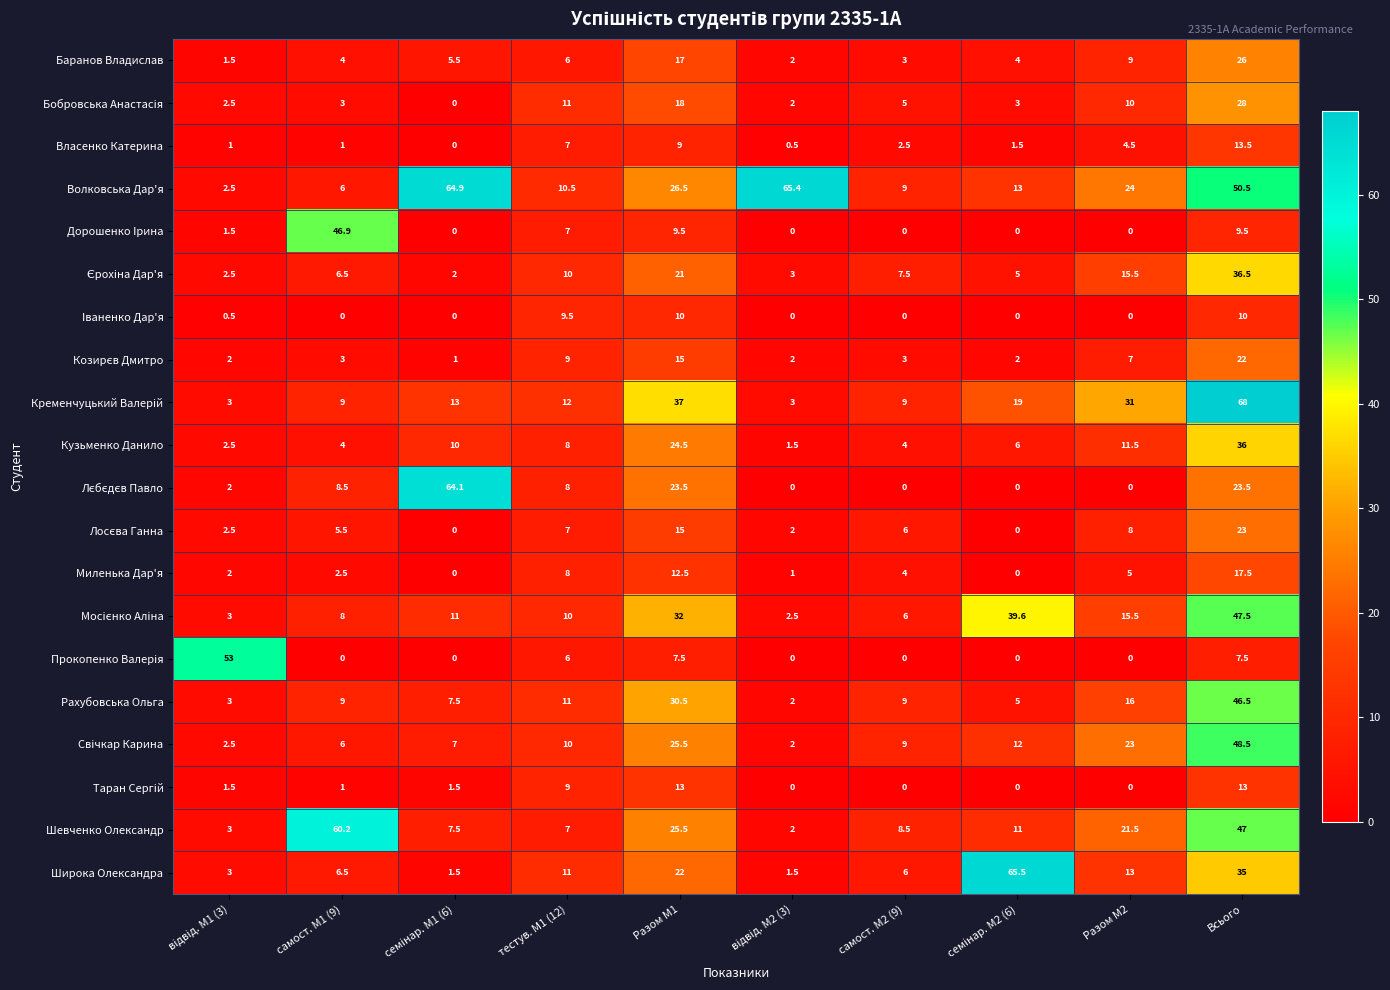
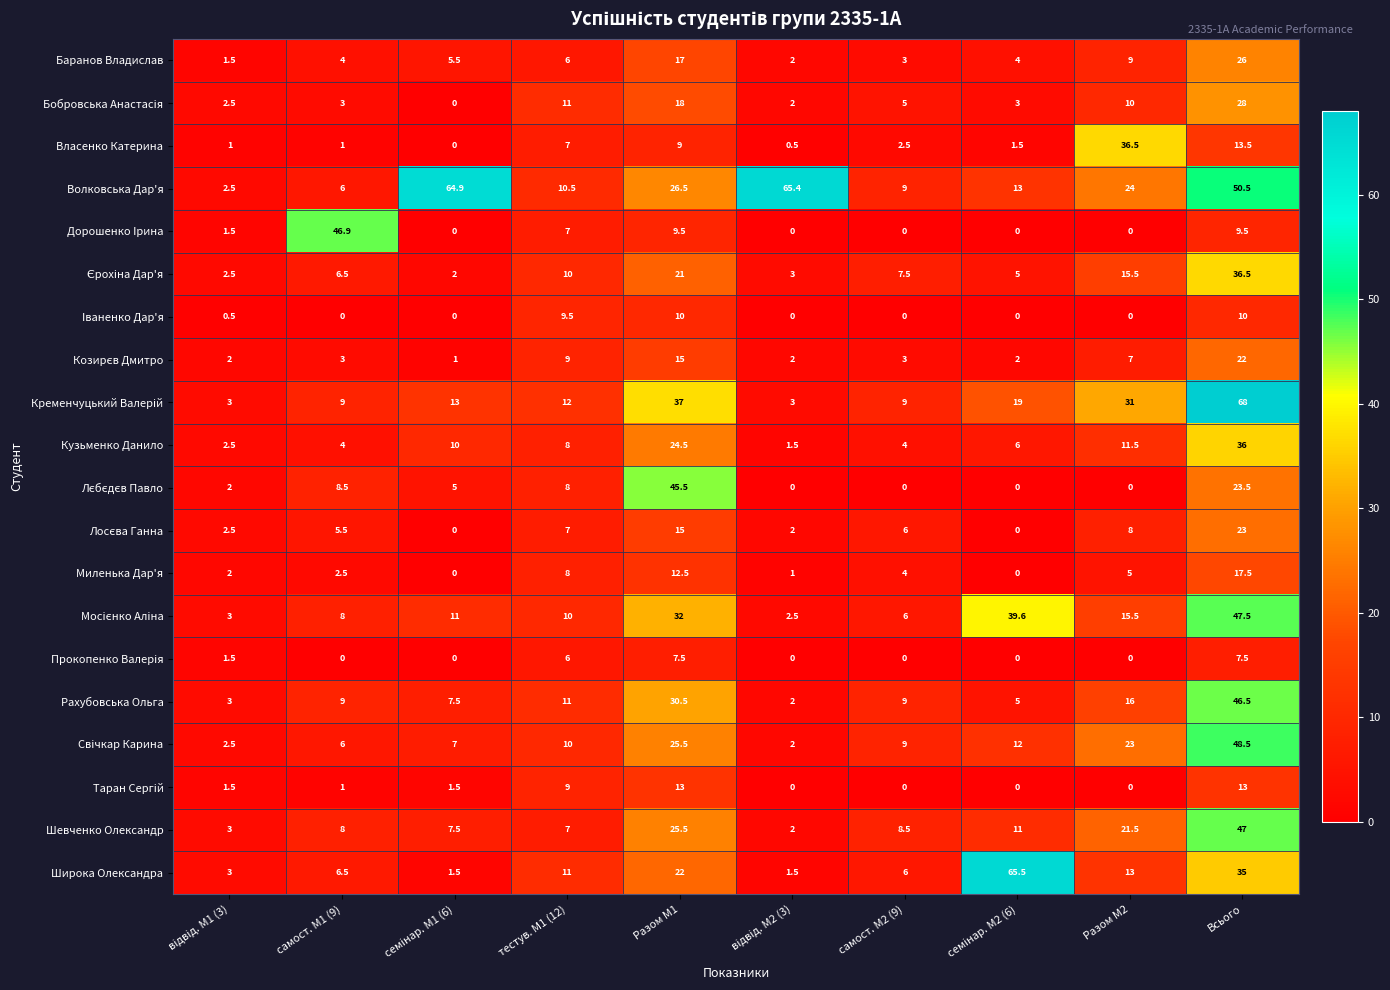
Власенко Катерина, Разом М2: 4.5 -> 36.5
Лєбєдєв Павло, семінар. М1 (6): 64.1 -> 5
Лєбєдєв Павло, Разом М1: 23.5 -> 45.5
Прокопенко Валерія, відвід. М1 (3): 53 -> 1.5
Шевченко Олександр, самост. М1 (9): 60.2 -> 8
